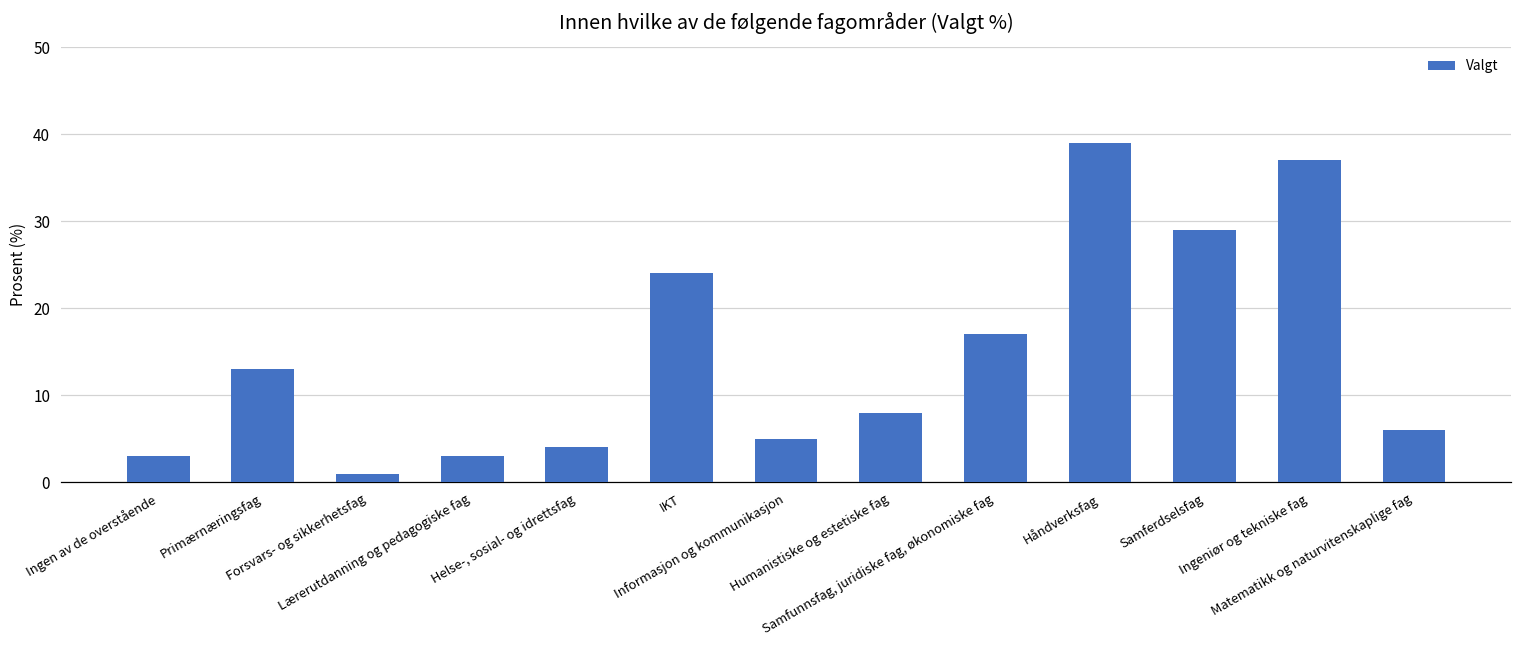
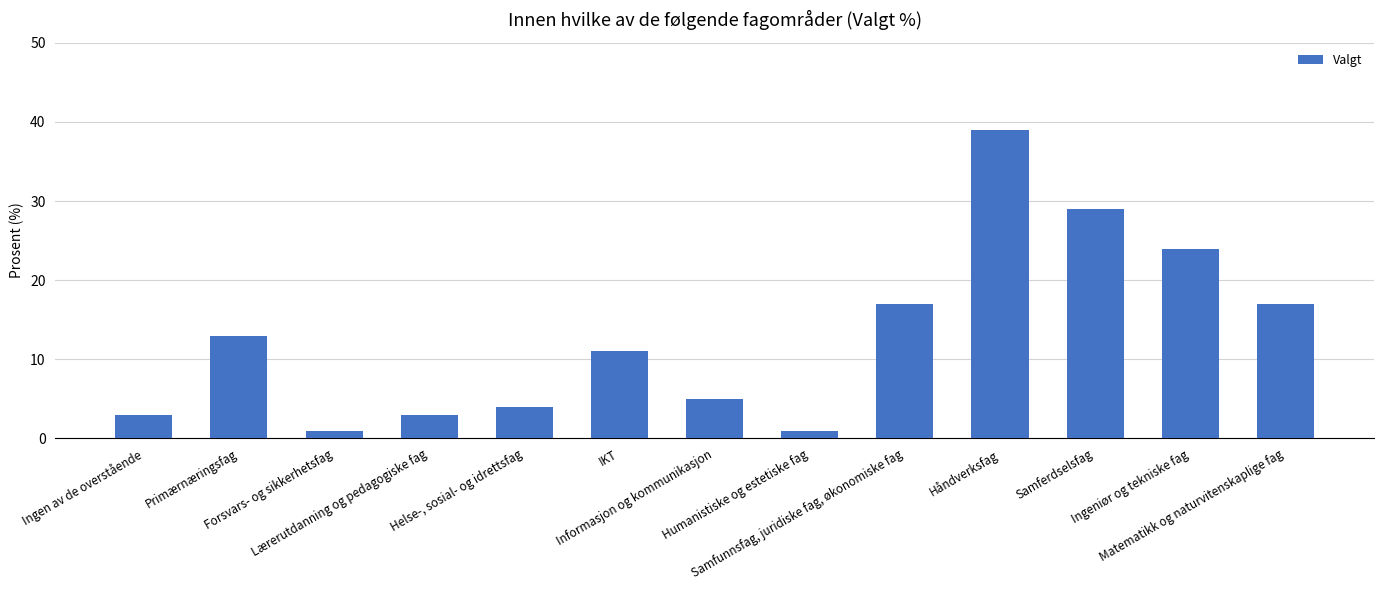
IKT: 24 -> 11
Humanistiske og estetiske fag: 8 -> 1
Ingeniør og tekniske fag: 37 -> 24
Matematikk og naturvitenskaplige fag: 6 -> 17
